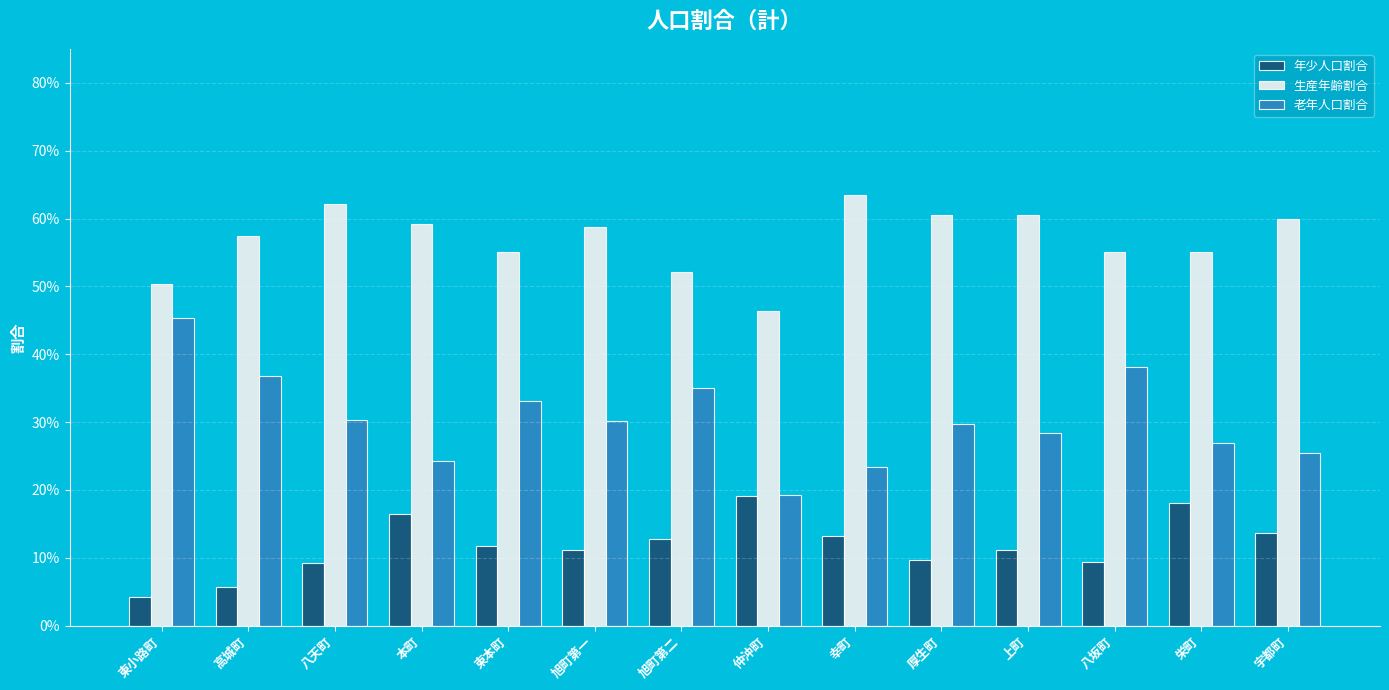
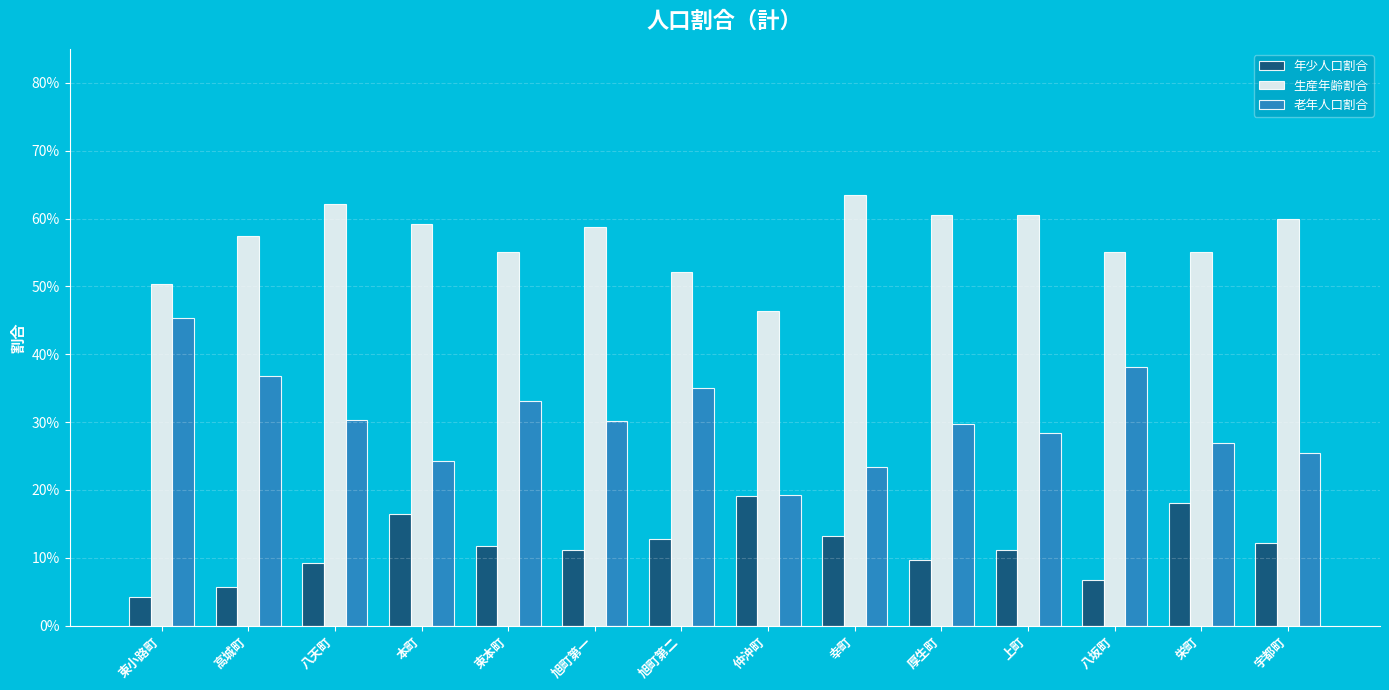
年少人口割合, 八坂町: 9% -> 7%
年少人口割合, 宇都町: 14% -> 12%
